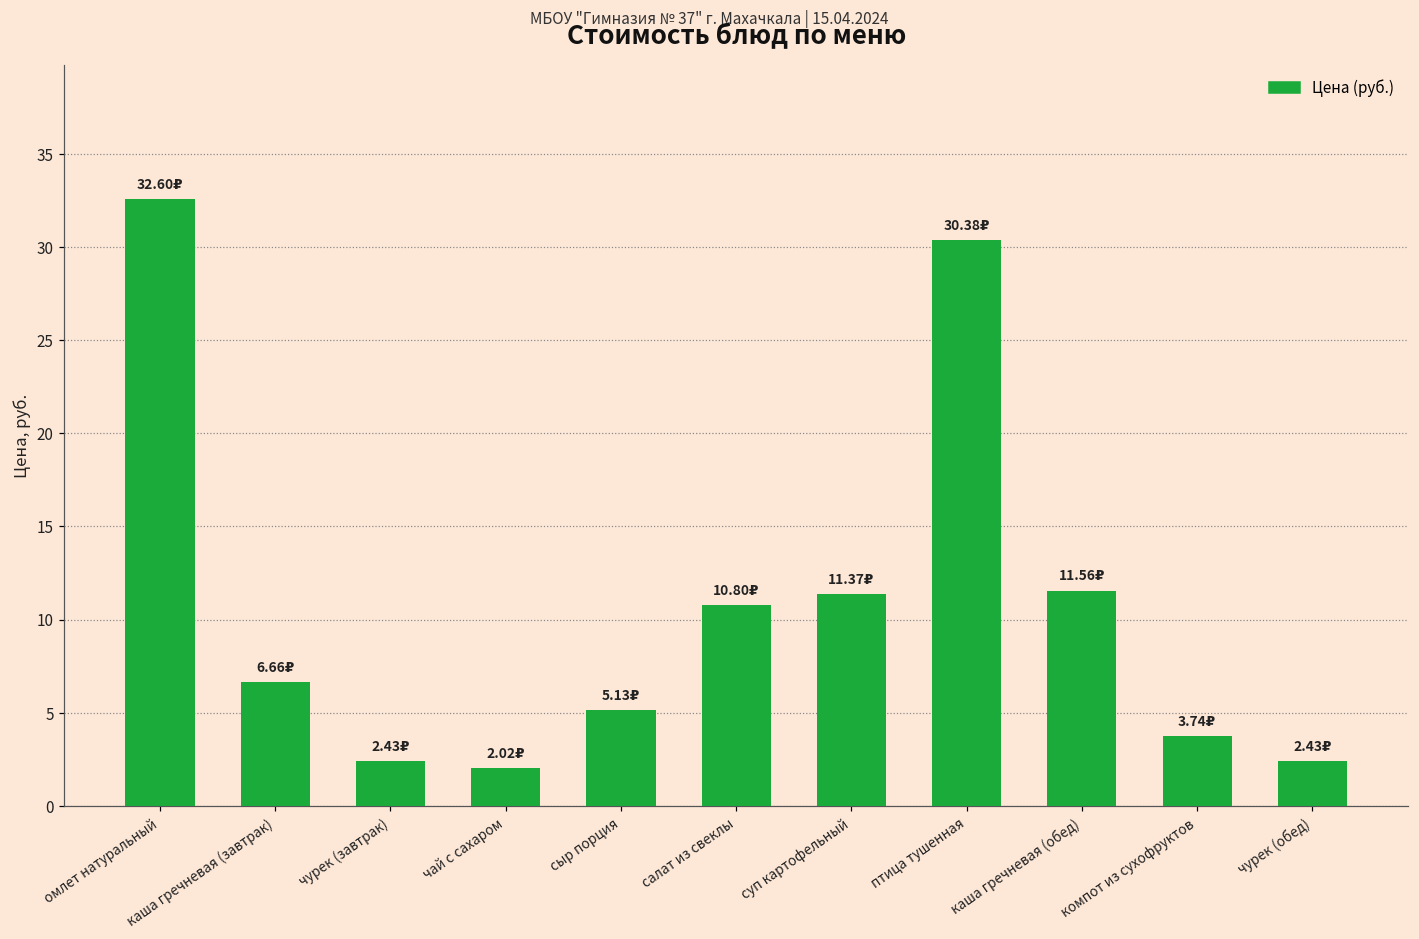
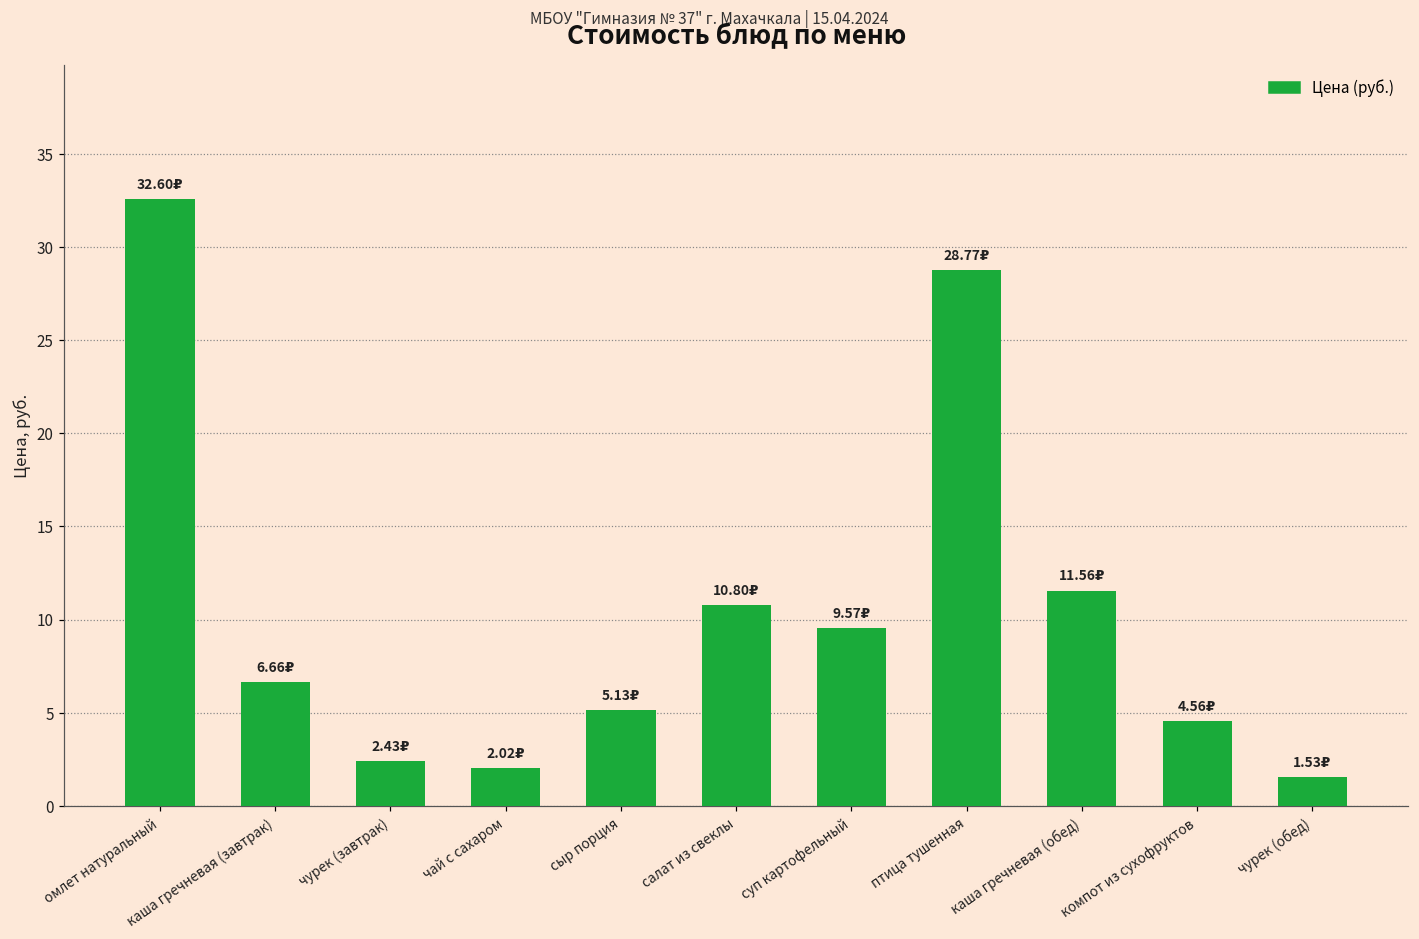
суп картофельный: 11.37₽ -> 9.57₽
птица тушенная: 30.38₽ -> 28.77₽
компот из сухофруктов: 3.74₽ -> 4.56₽
чурек (обед): 2.43₽ -> 1.53₽
